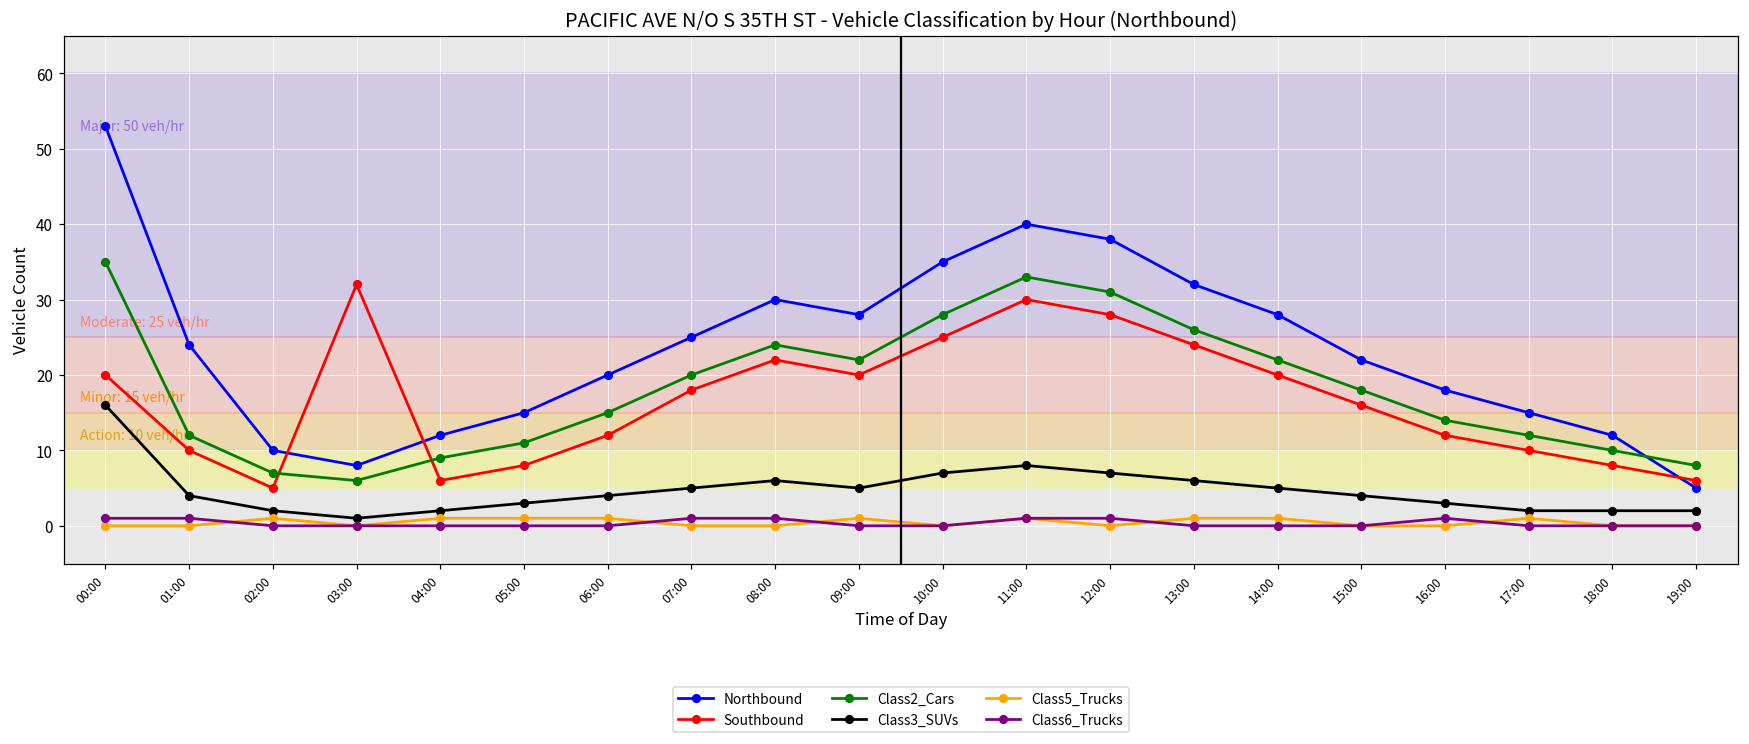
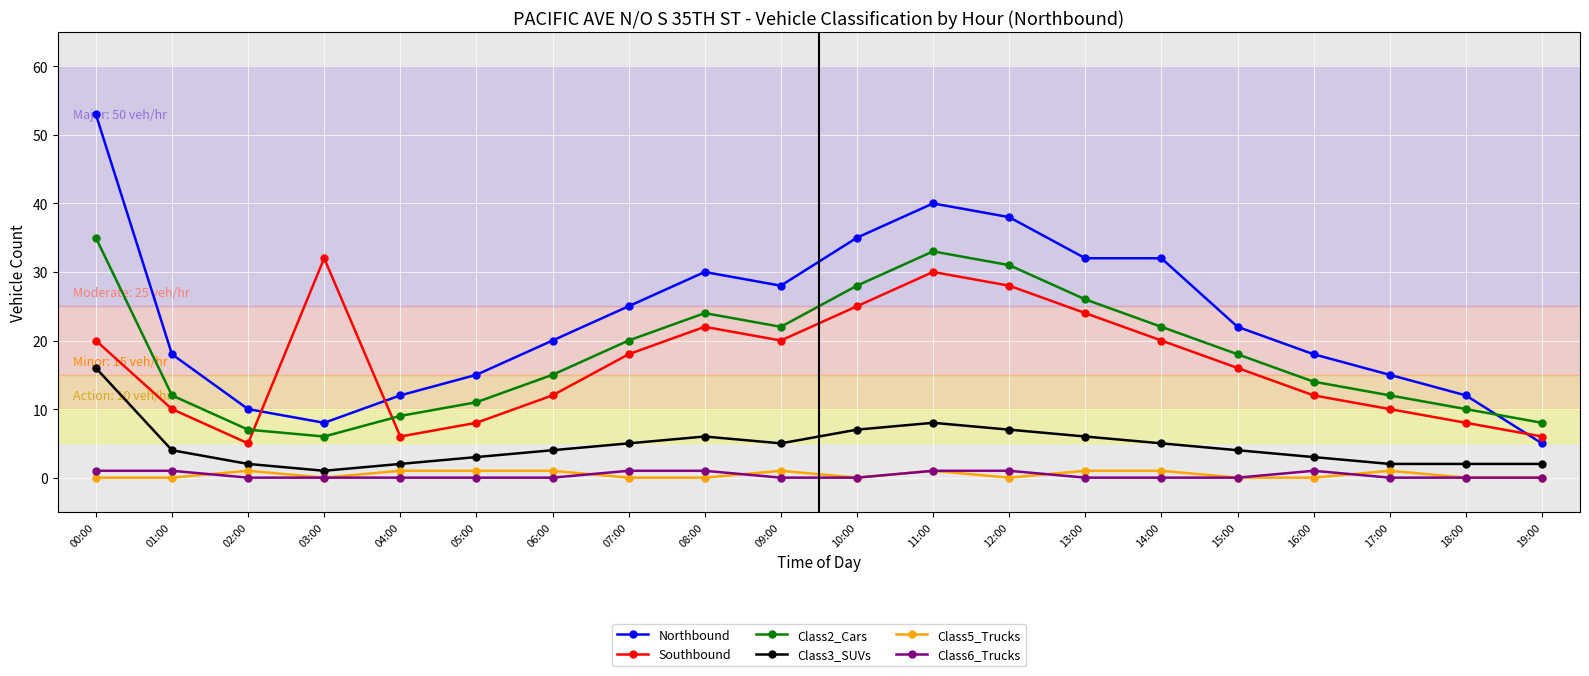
Northbound, 01:00: 24 -> 18
Northbound, 14:00: 28 -> 32
